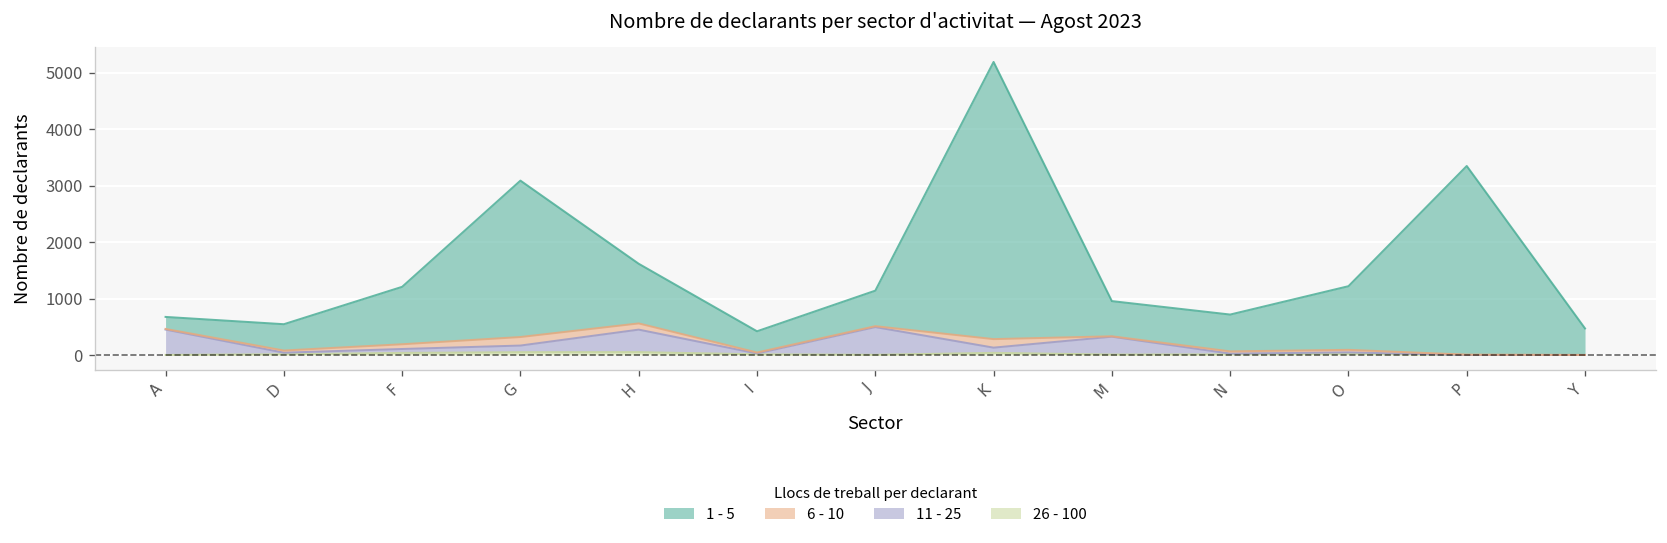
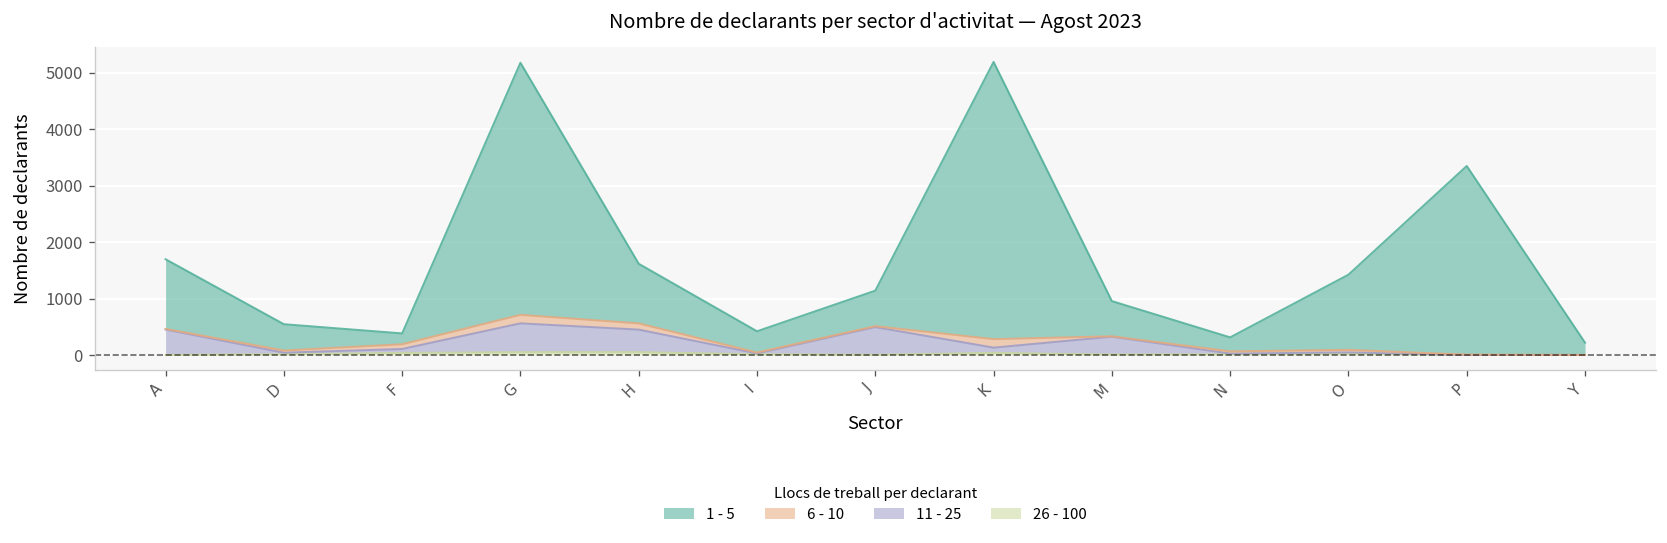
1 - 5, A: 200 -> 1200
1 - 5, F: 1000 -> 200
11 - 25, G: 100 -> 500
1 - 5, G: 2800 -> 4500
1 - 5, N: 700 -> 200
1 - 5, O: 1100 -> 1300
1 - 5, Y: 500 -> 200
